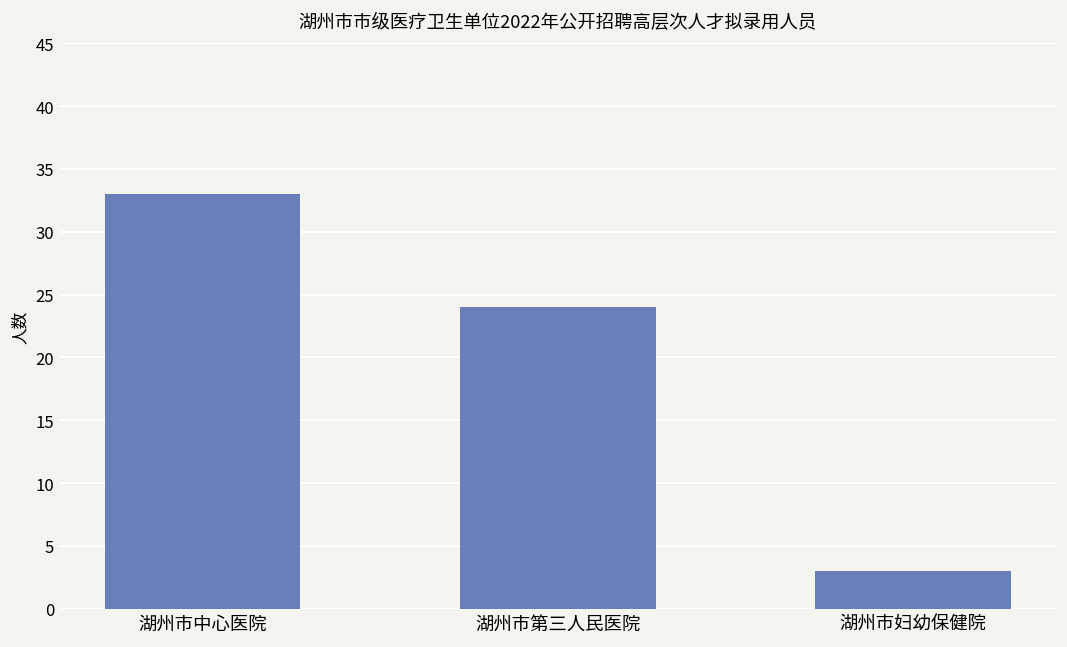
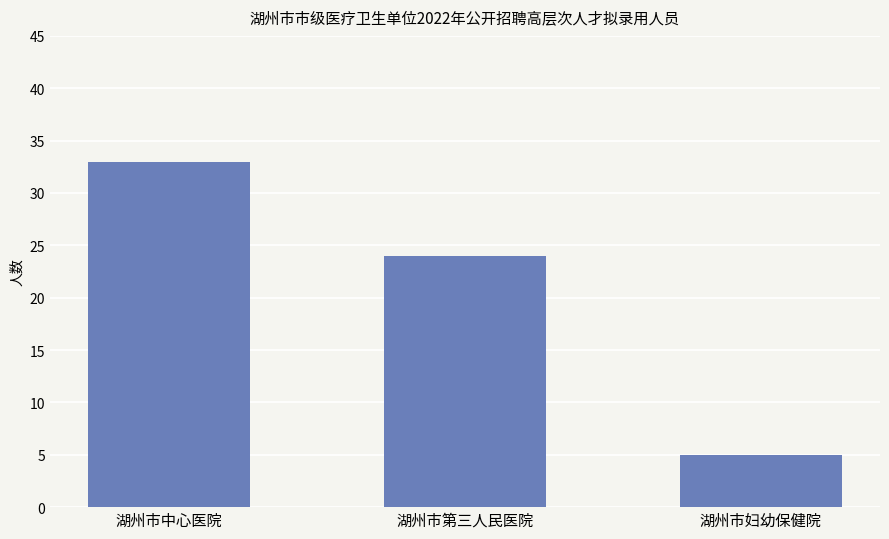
湖州市妇幼保健院: 3 -> 5
